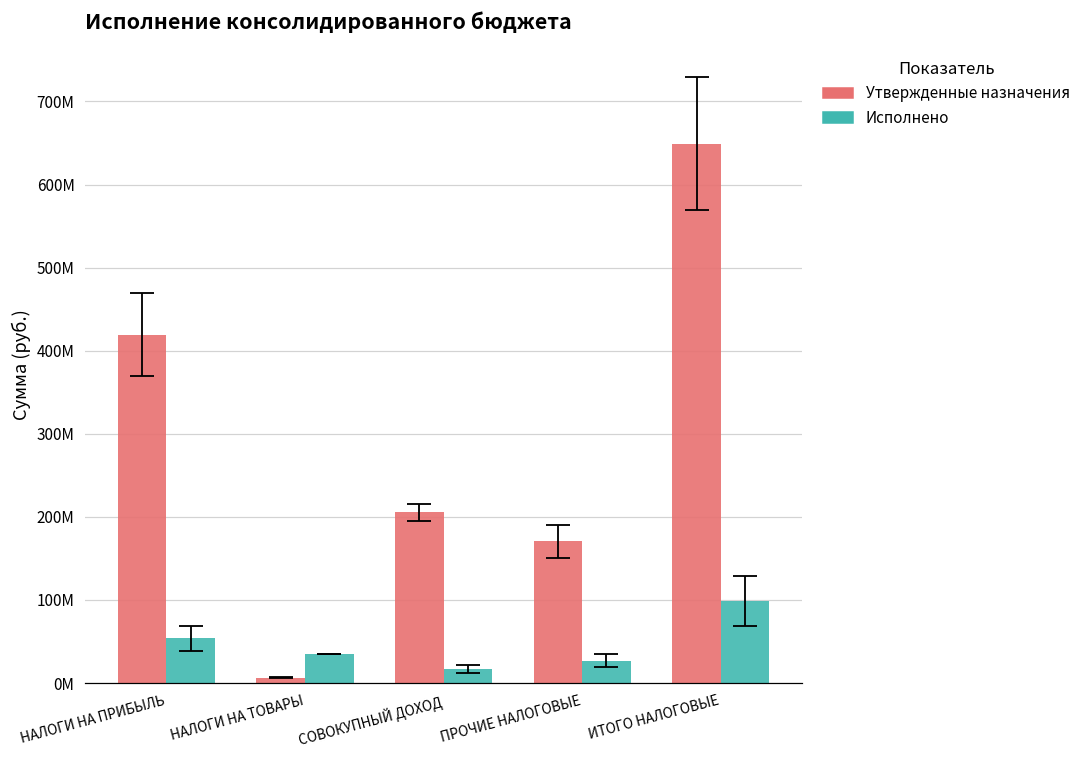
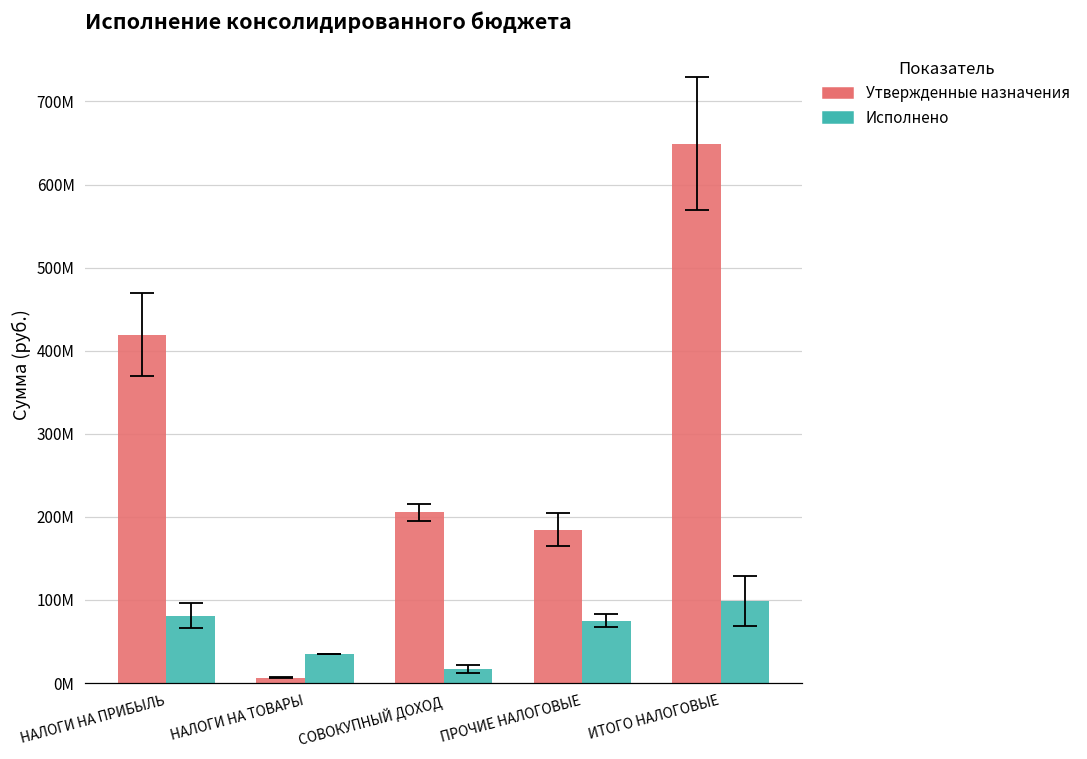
Исполнено, НАЛОГИ НА ПРИБЫЛЬ: 50000000 -> 80000000
Утвержденные назначения, ПРОЧИЕ НАЛОГОВЫЕ: 170000000 -> 180000000
Исполнено, ПРОЧИЕ НАЛОГОВЫЕ: 30000000 -> 70000000
